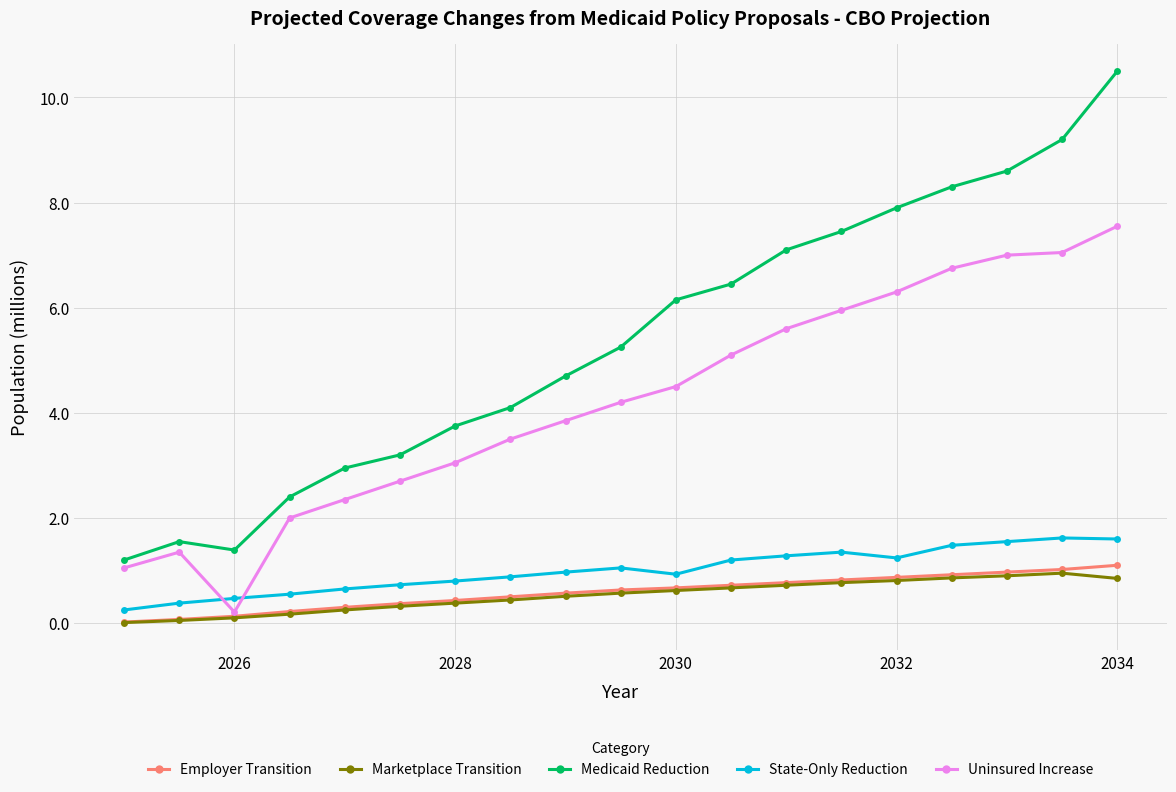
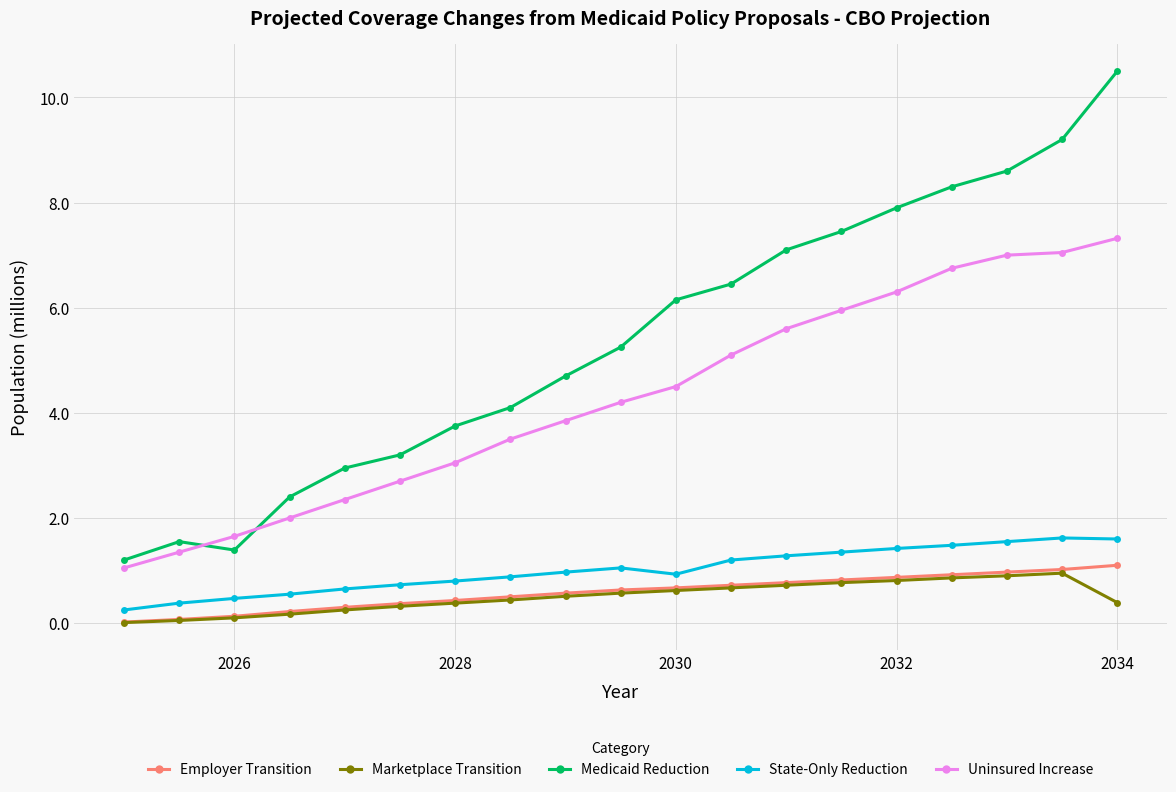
Uninsured Increase, 2026: 0.2 -> 1.7
State-Only Reduction, 2032: 1.2 -> 1.4
Marketplace Transition, 2034: 0.9 -> 0.4
Uninsured Increase, 2034: 7.6 -> 7.3
